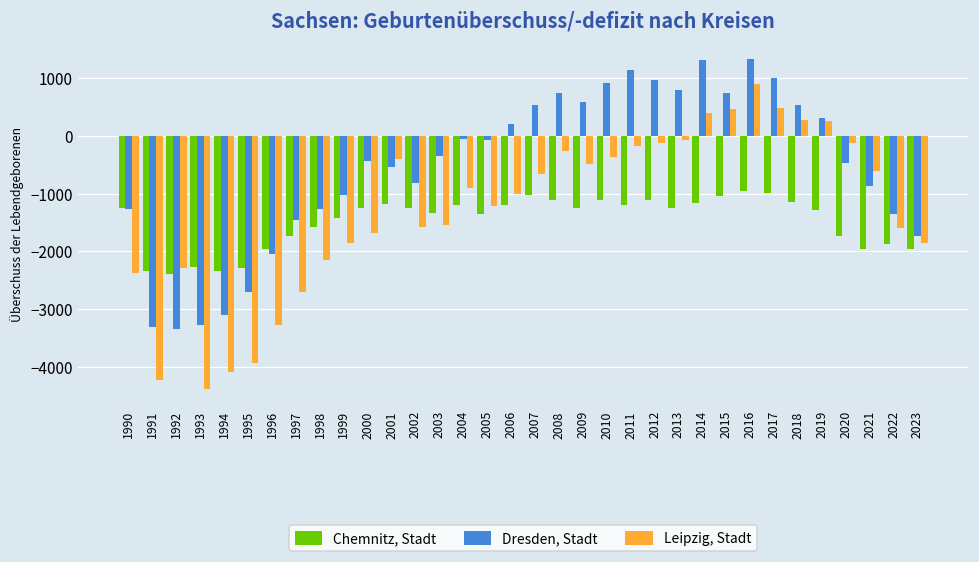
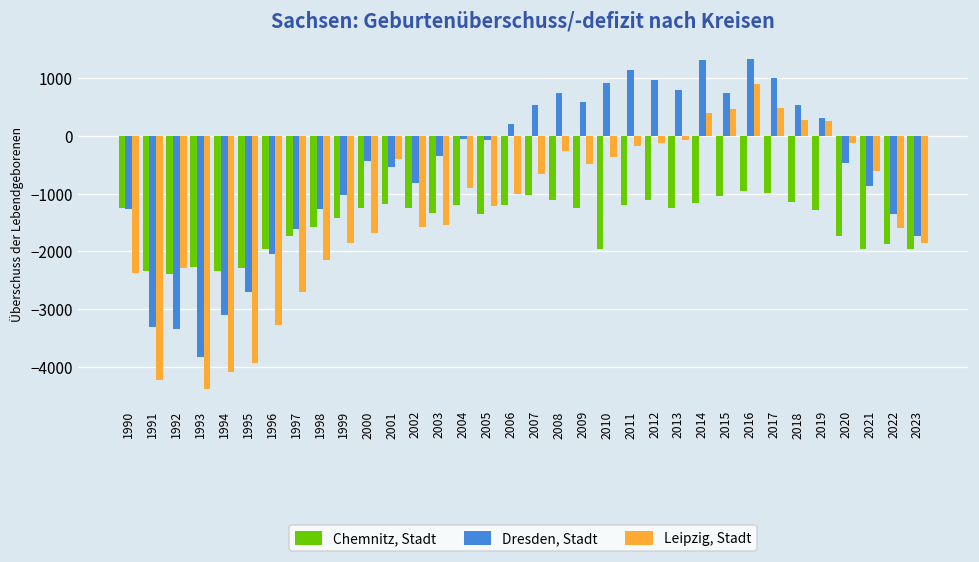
Dresden, Stadt, 1993: -3300 -> -3800
Dresden, Stadt, 1997: -1500 -> -1600
Chemnitz, Stadt, 2010: -1100 -> -2000
